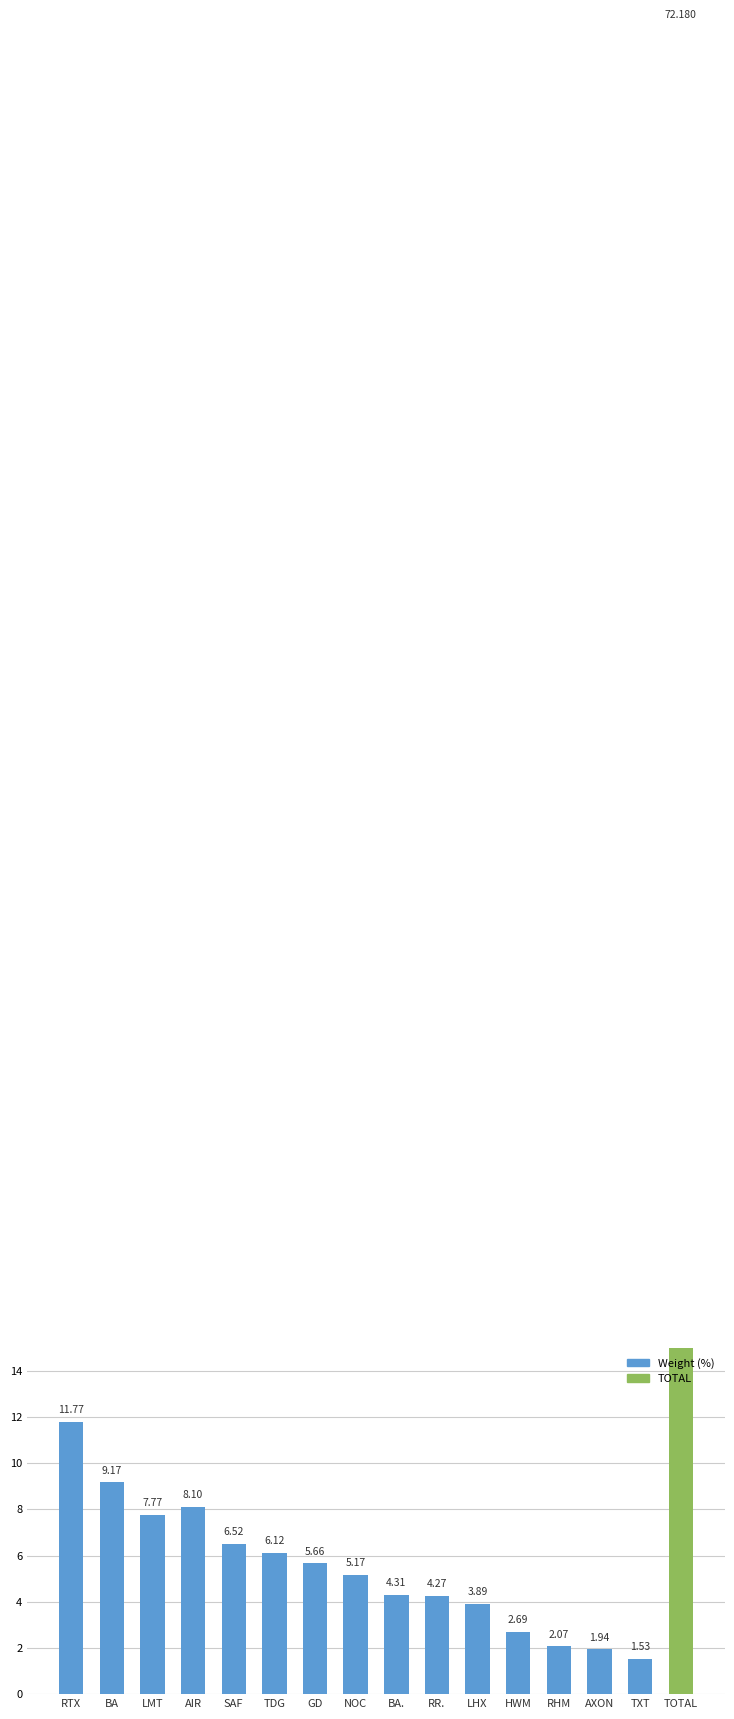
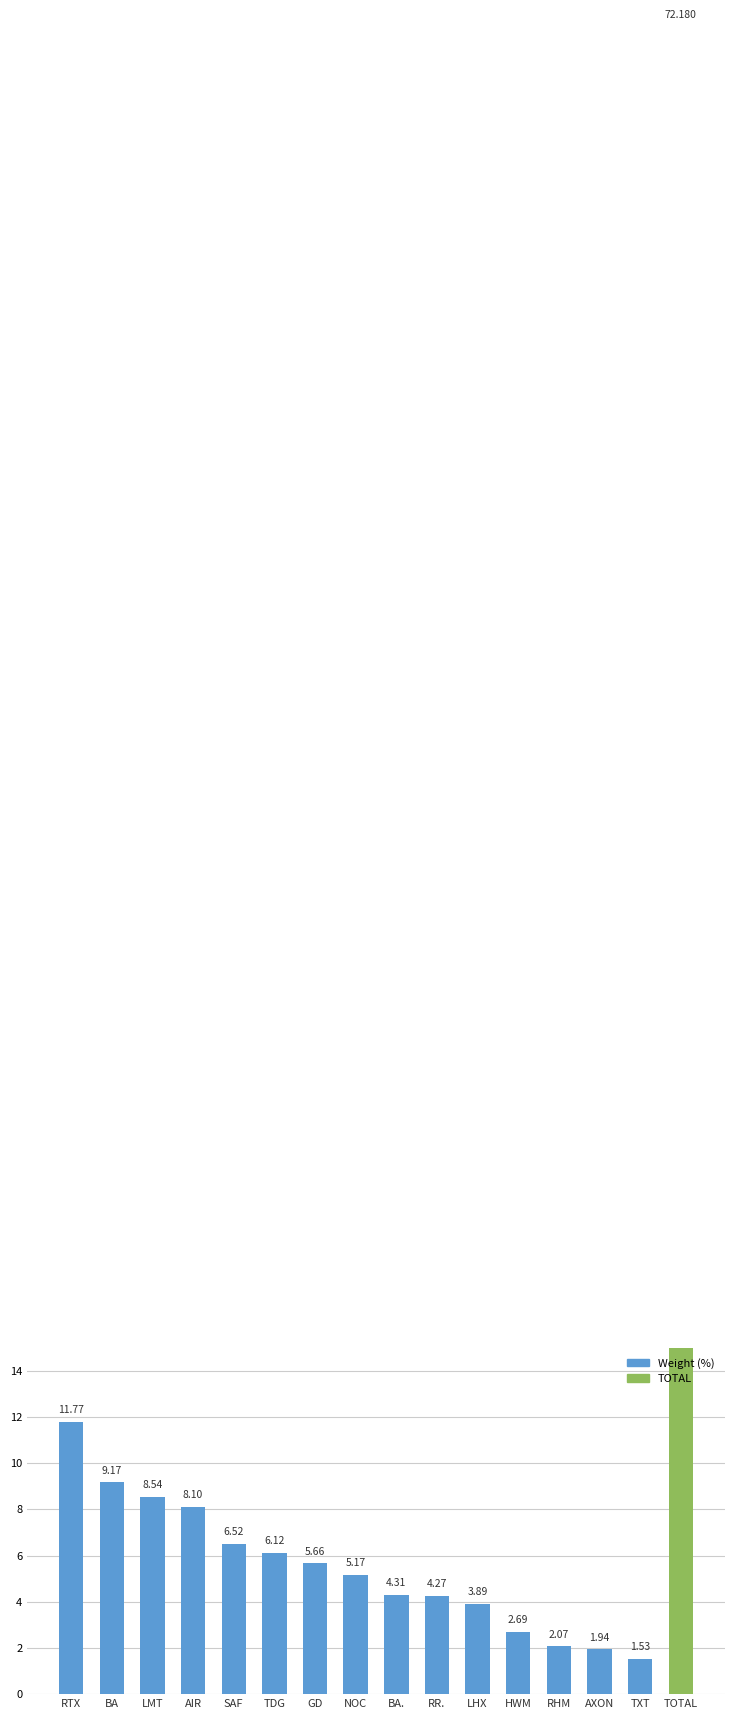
LMT: 7.77 -> 8.54
